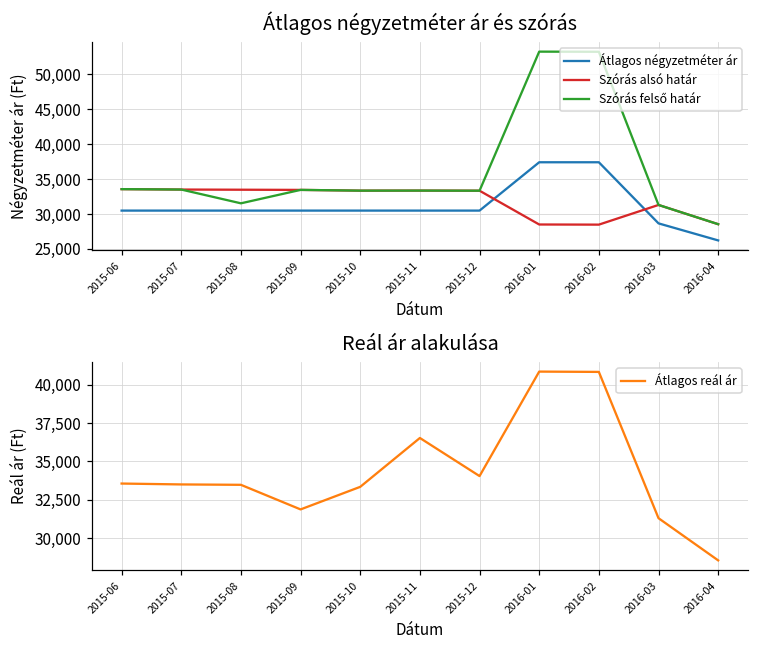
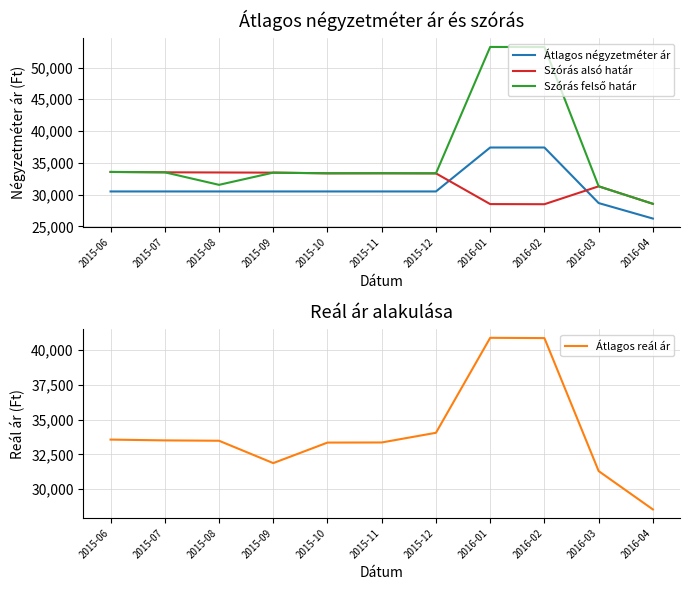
Reál ár alakulása, 2015-11: 36,500 -> 33,400
